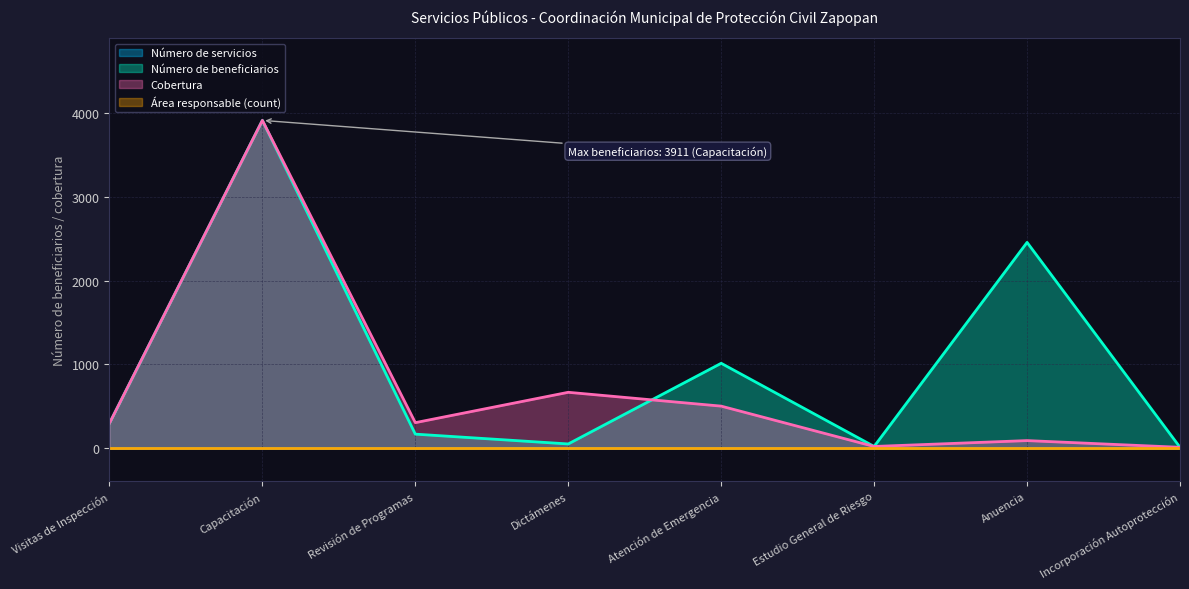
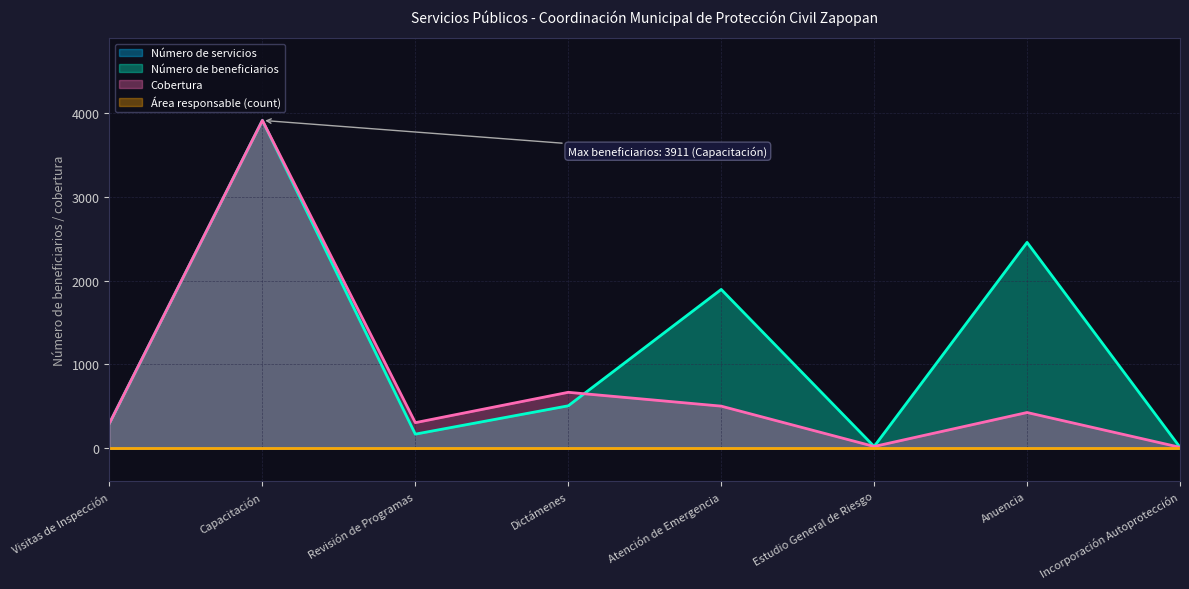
Número de beneficiarios, Dictámenes: 100 -> 500
Número de beneficiarios, Atención de Emergencia: 1000 -> 1900
Cobertura, Anuencia: 100 -> 400
